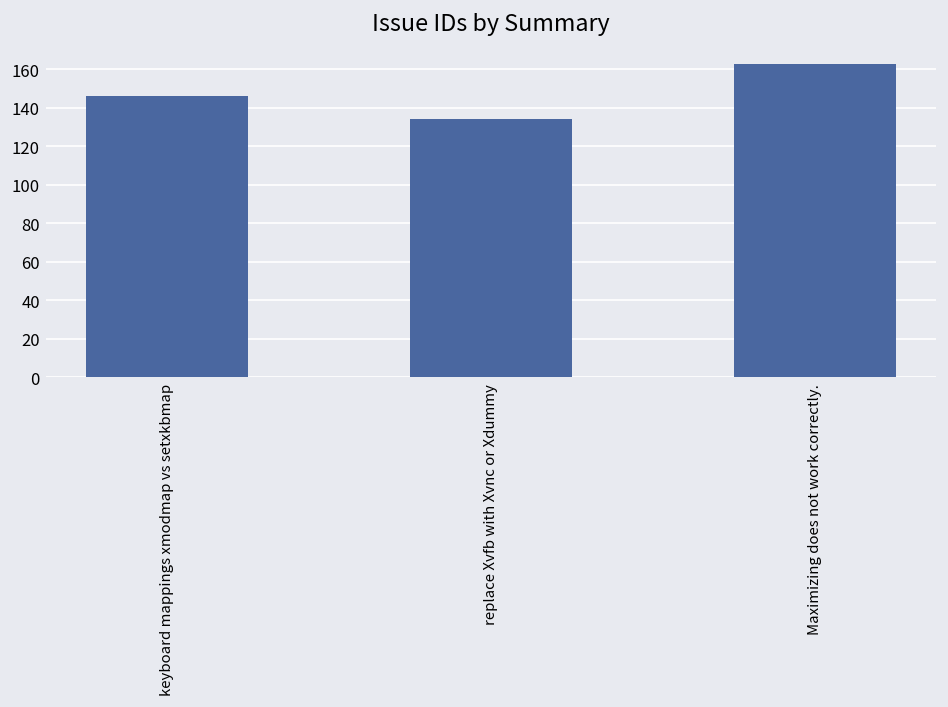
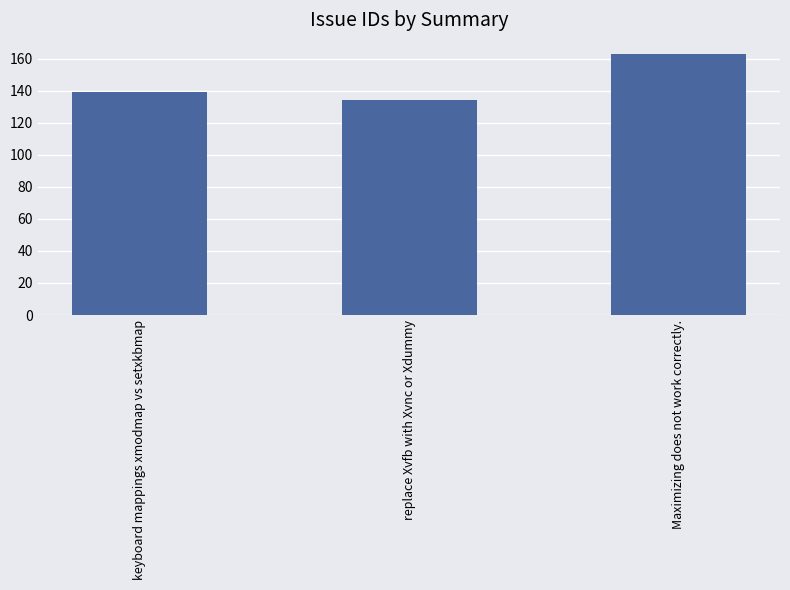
keyboard mappings xmodmap vs setxkbmap: 146 -> 139
